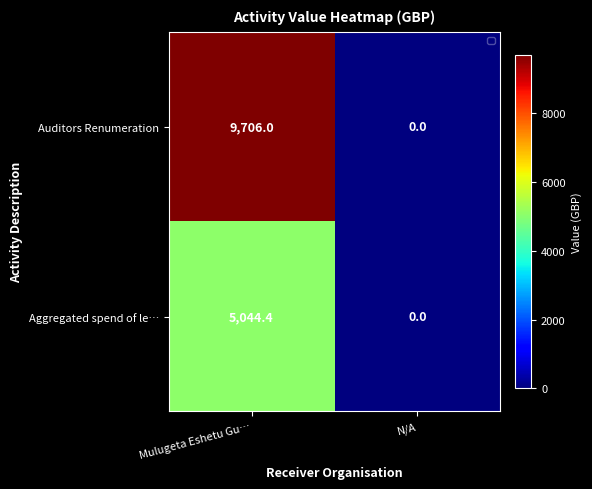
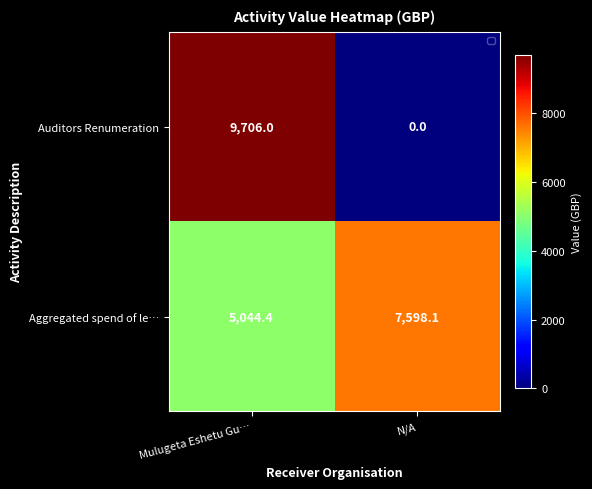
Aggregated spend of le…, N/A: 0.0 -> 7,598.1
